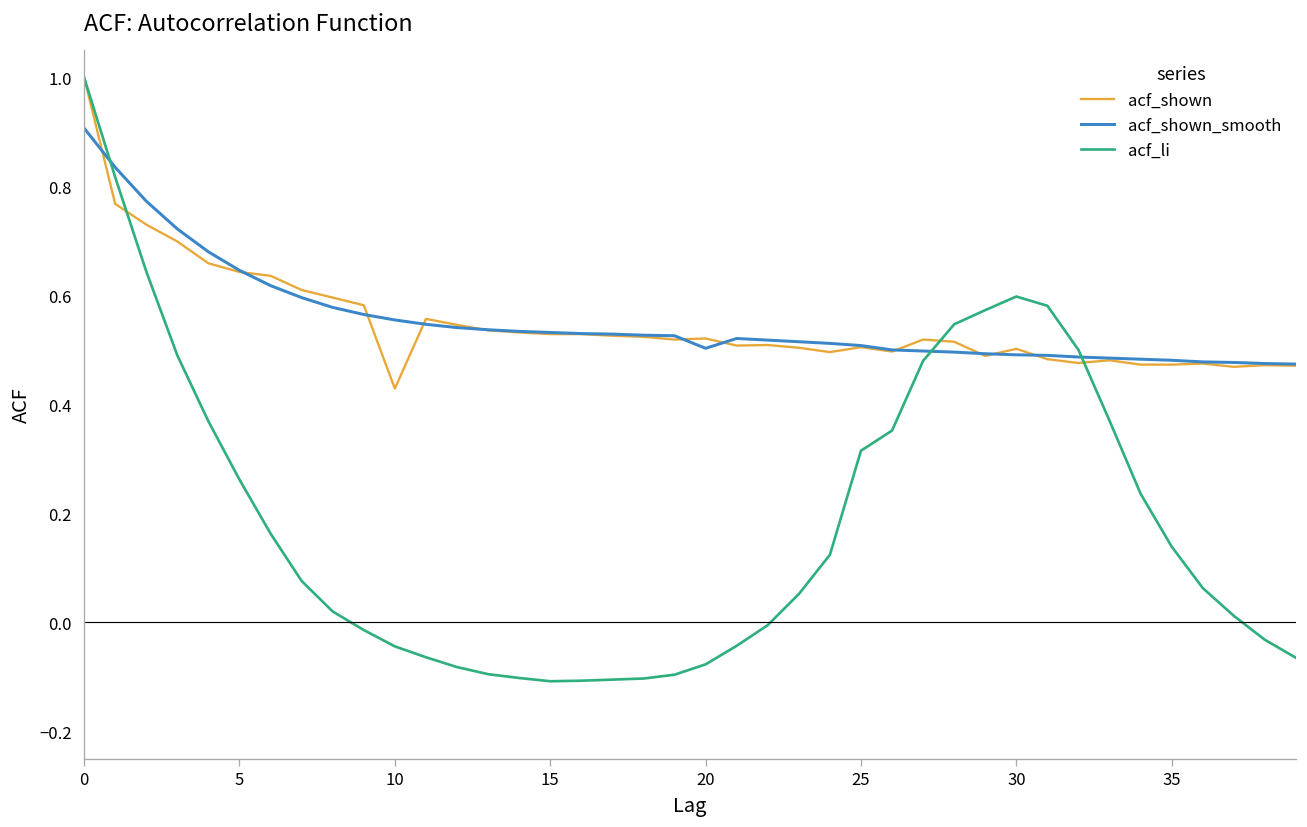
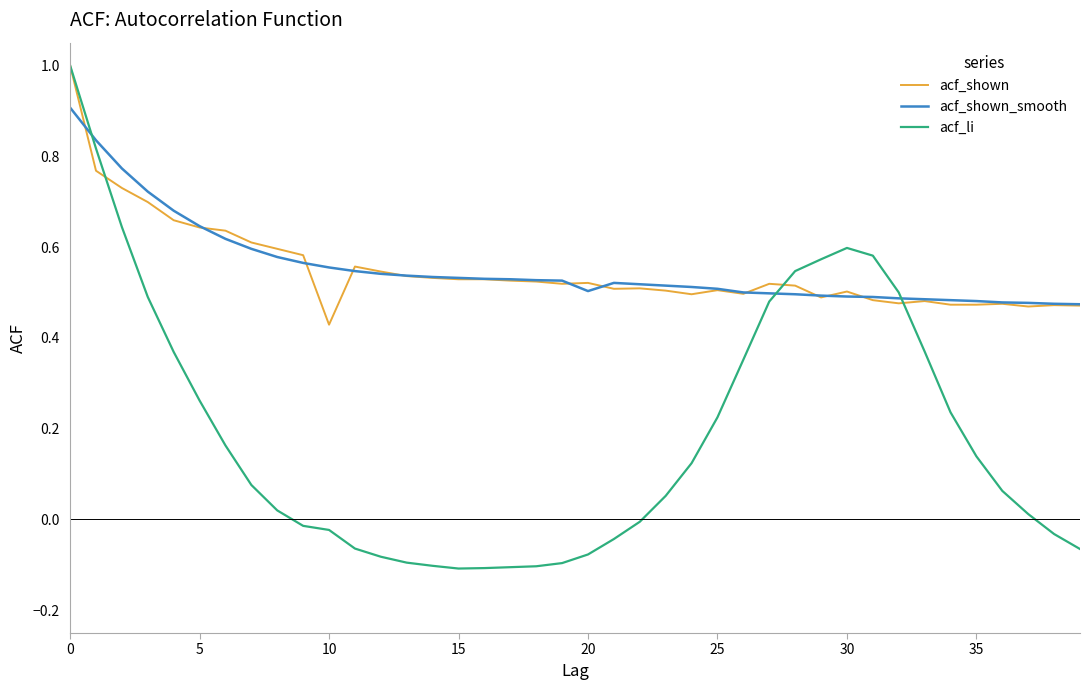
acf_li, 10: -0.04 -> -0.02
acf_li, 25: 0.32 -> 0.23
